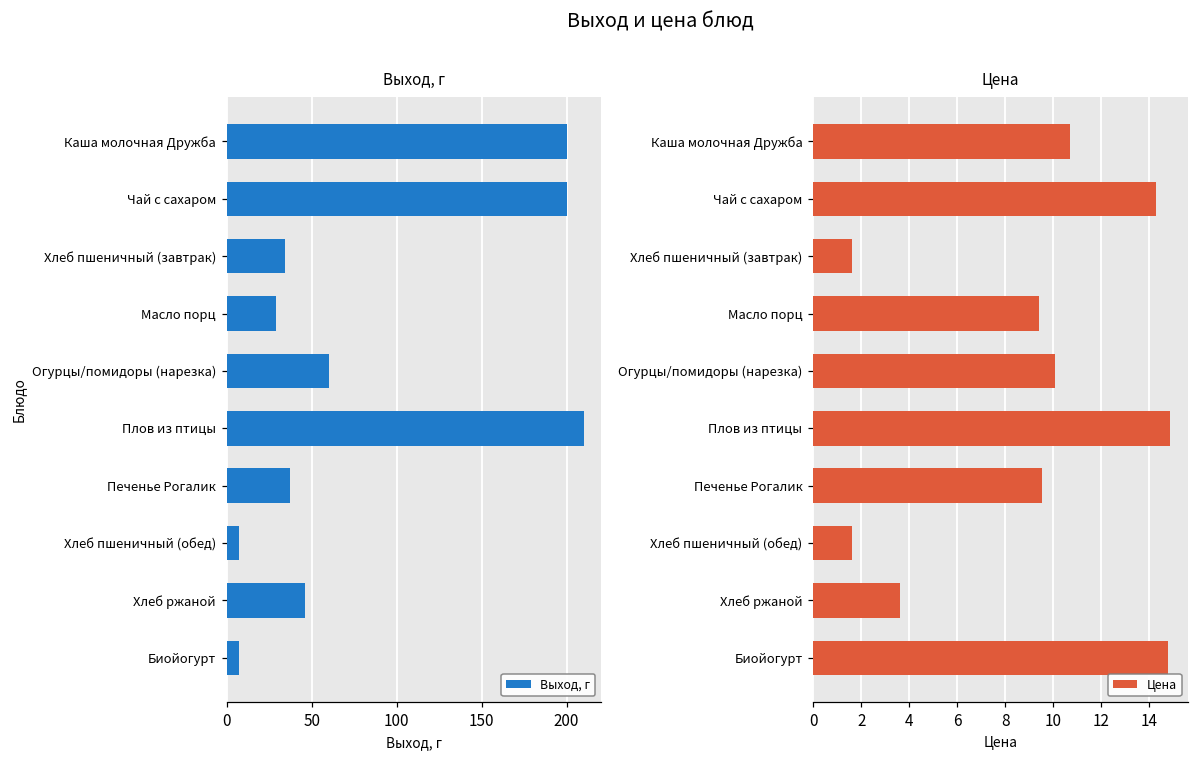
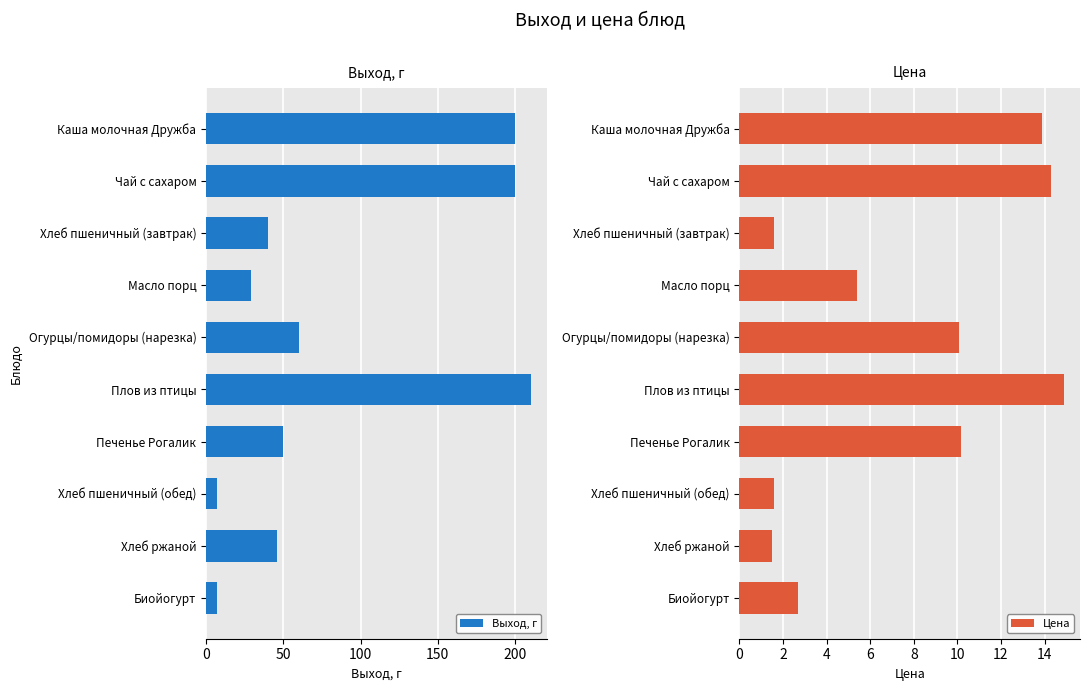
Выход, г, Хлеб пшеничный (завтрак): 34 -> 40
Выход, г, Печенье Рогалик: 37 -> 50
Цена, Каша молочная Дружба: 10.7 -> 13.9
Цена, Масло порц: 9.4 -> 5.4
Цена, Печенье Рогалик: 9.6 -> 10.2
Цена, Хлеб ржаной: 3.6 -> 1.5
Цена, Биойогурт: 14.8 -> 2.7
